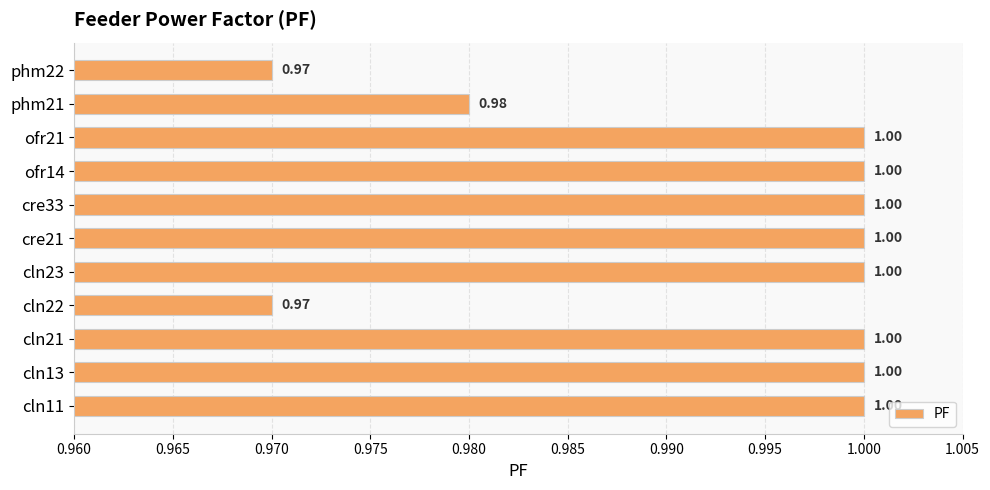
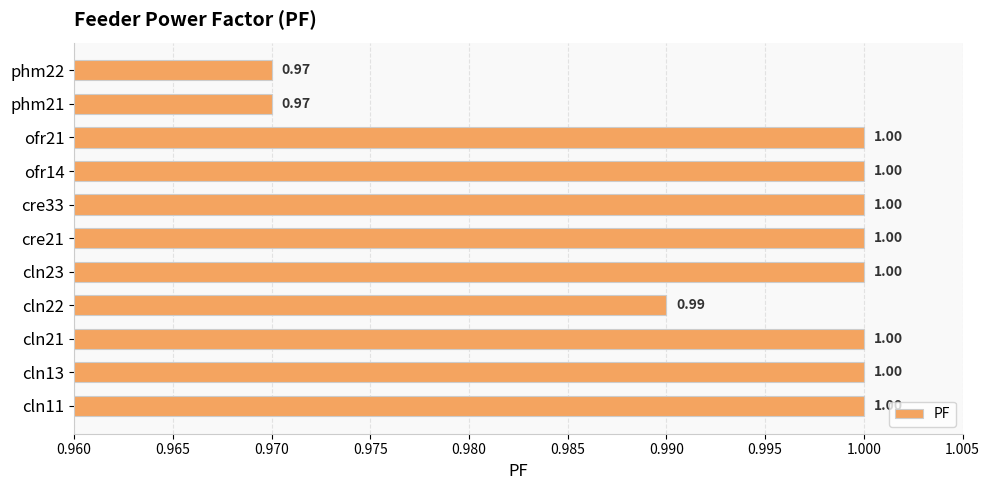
phm21: 0.98 -> 0.97
cln22: 0.97 -> 0.99
